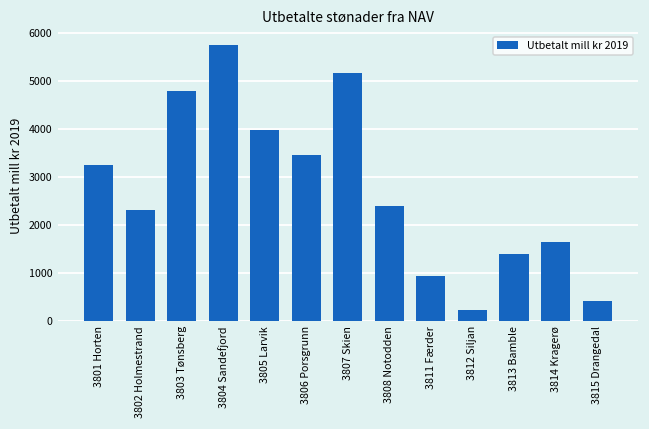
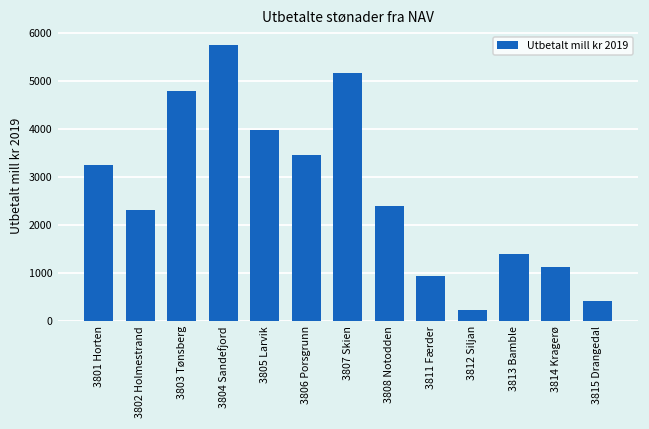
3814 Kragerø: 1600 -> 1100
